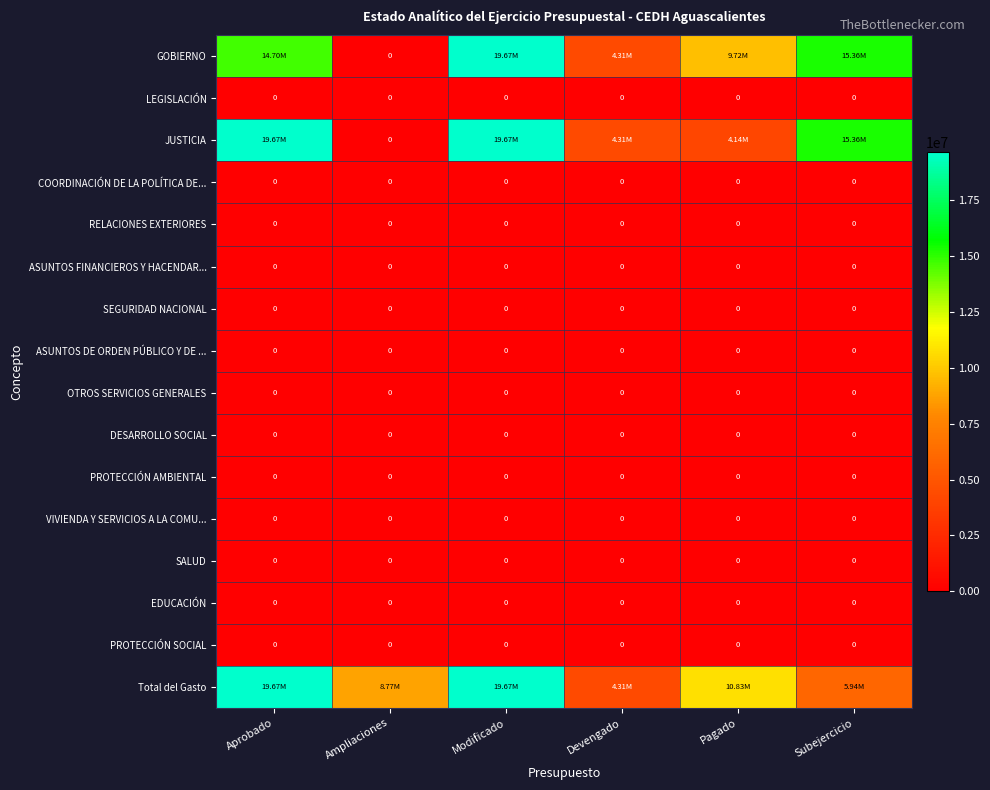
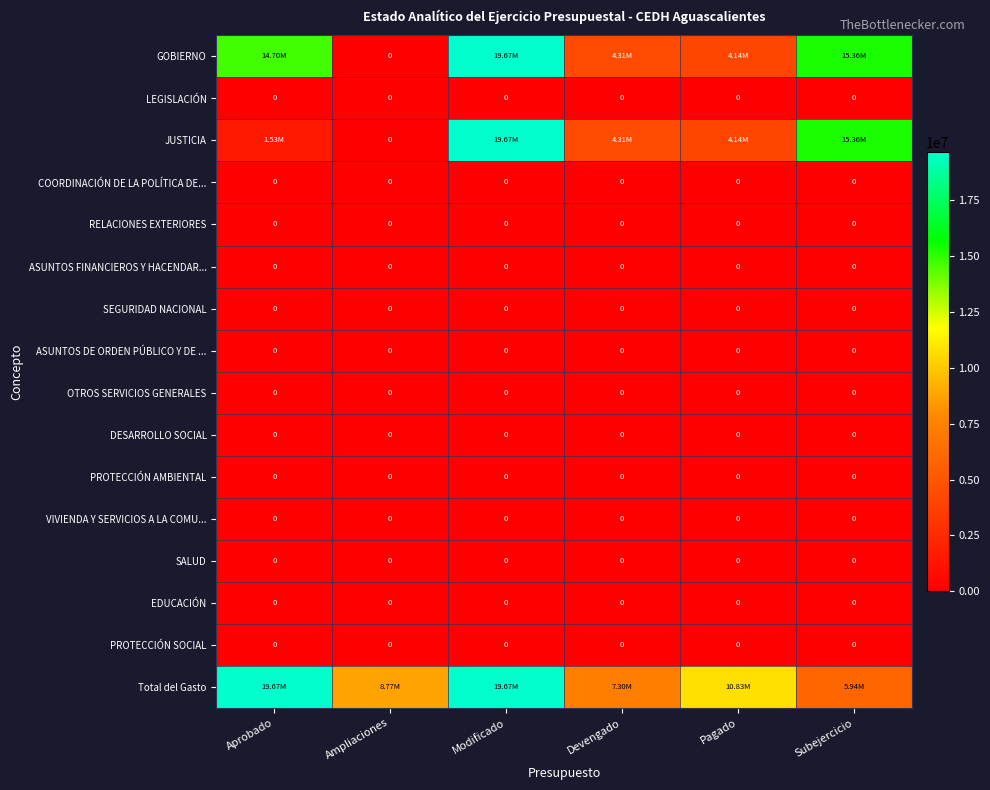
GOBIERNO, Pagado: 9.72M -> 4.14M
JUSTICIA, Aprobado: 19.67M -> 1.53M
Total del Gasto, Devengado: 4.31M -> 7.30M
